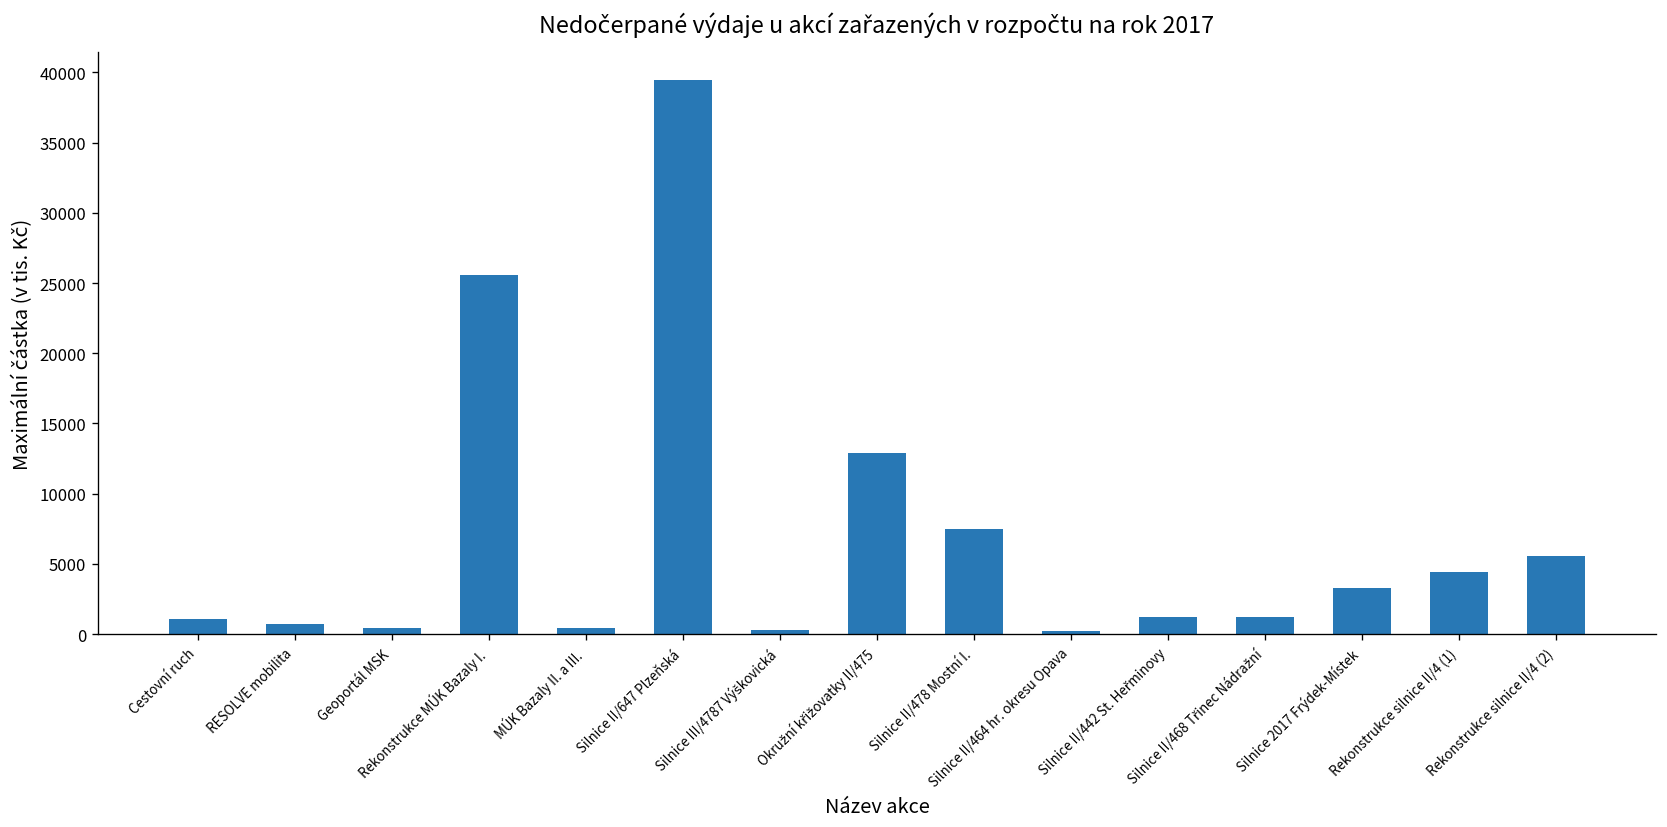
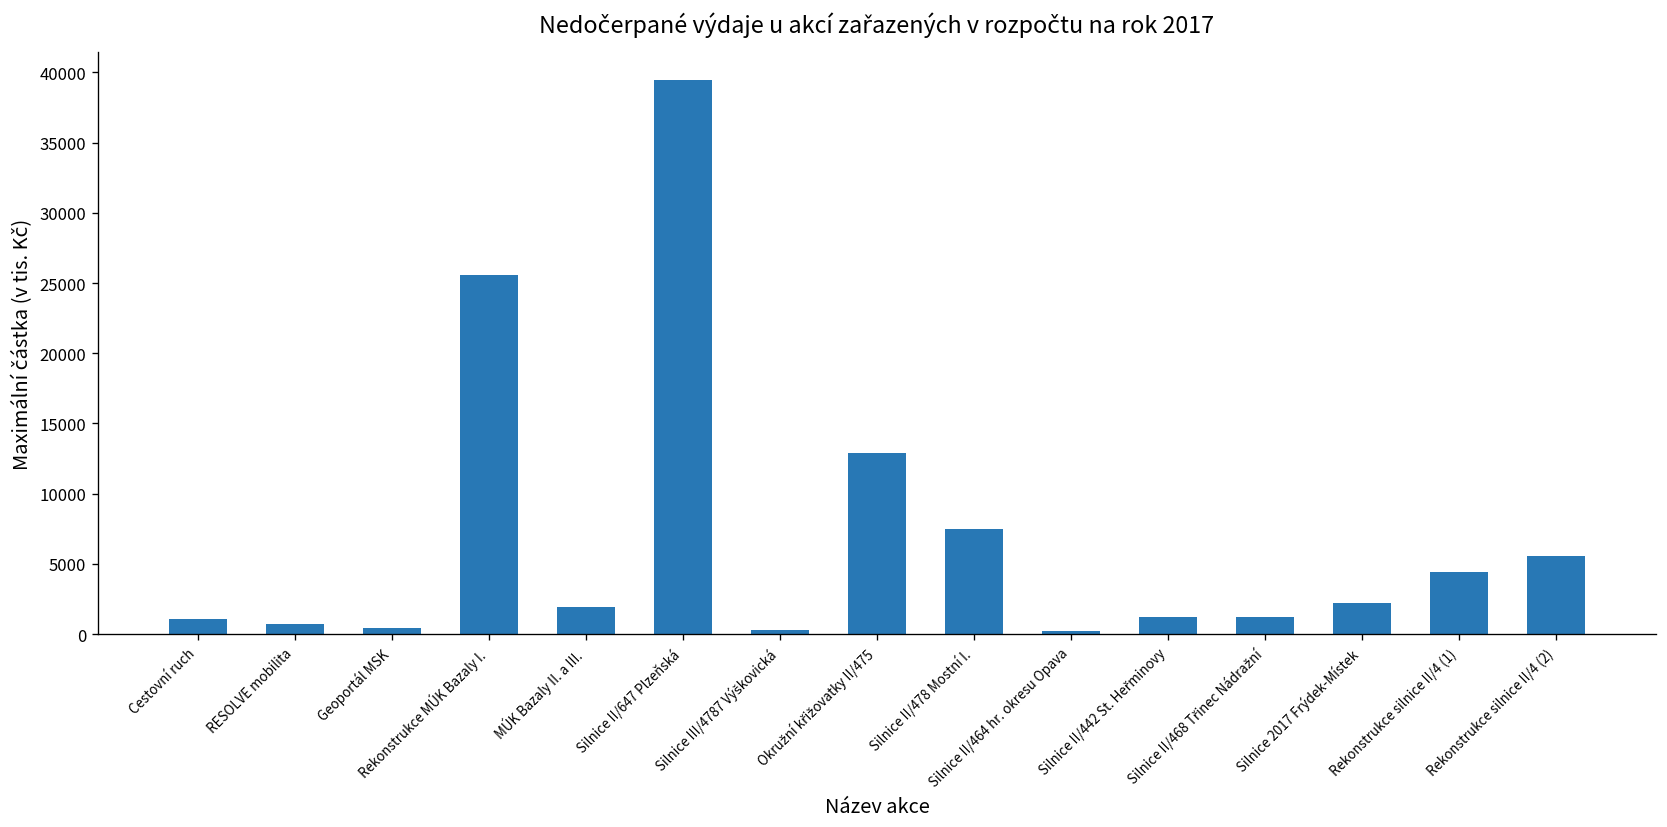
MÚK Bazaly II. a III.: 500 -> 1900
Silnice 2017 Frýdek-Místek: 3300 -> 2200
